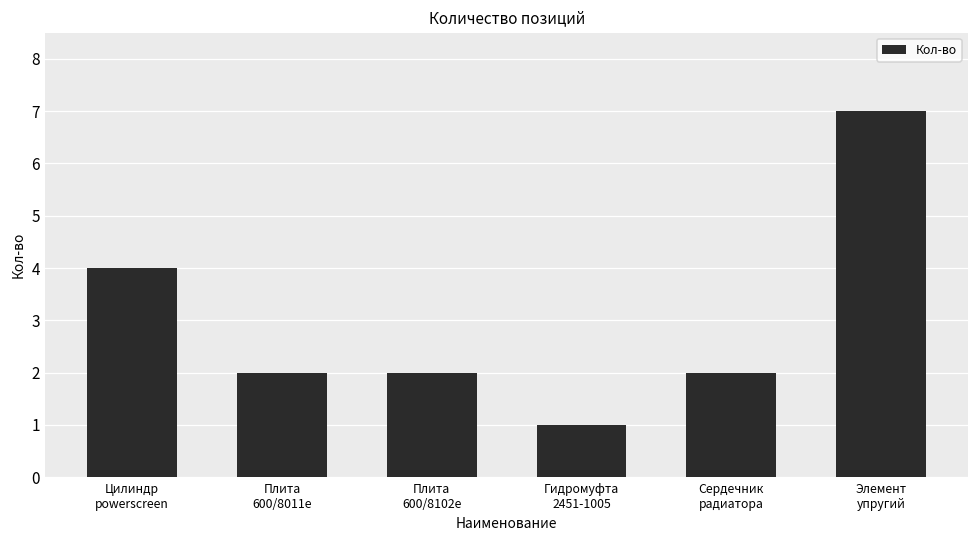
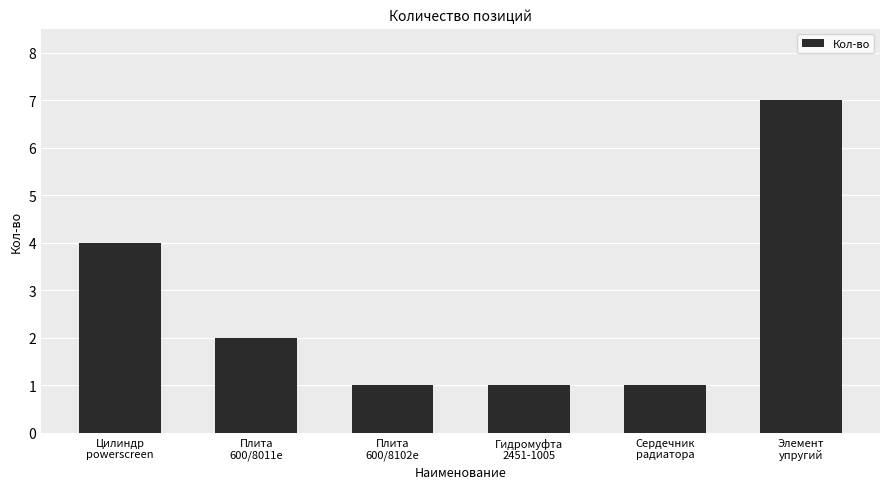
Плита 600/8102e: 2 -> 1
Сердечник радиатора: 2 -> 1
